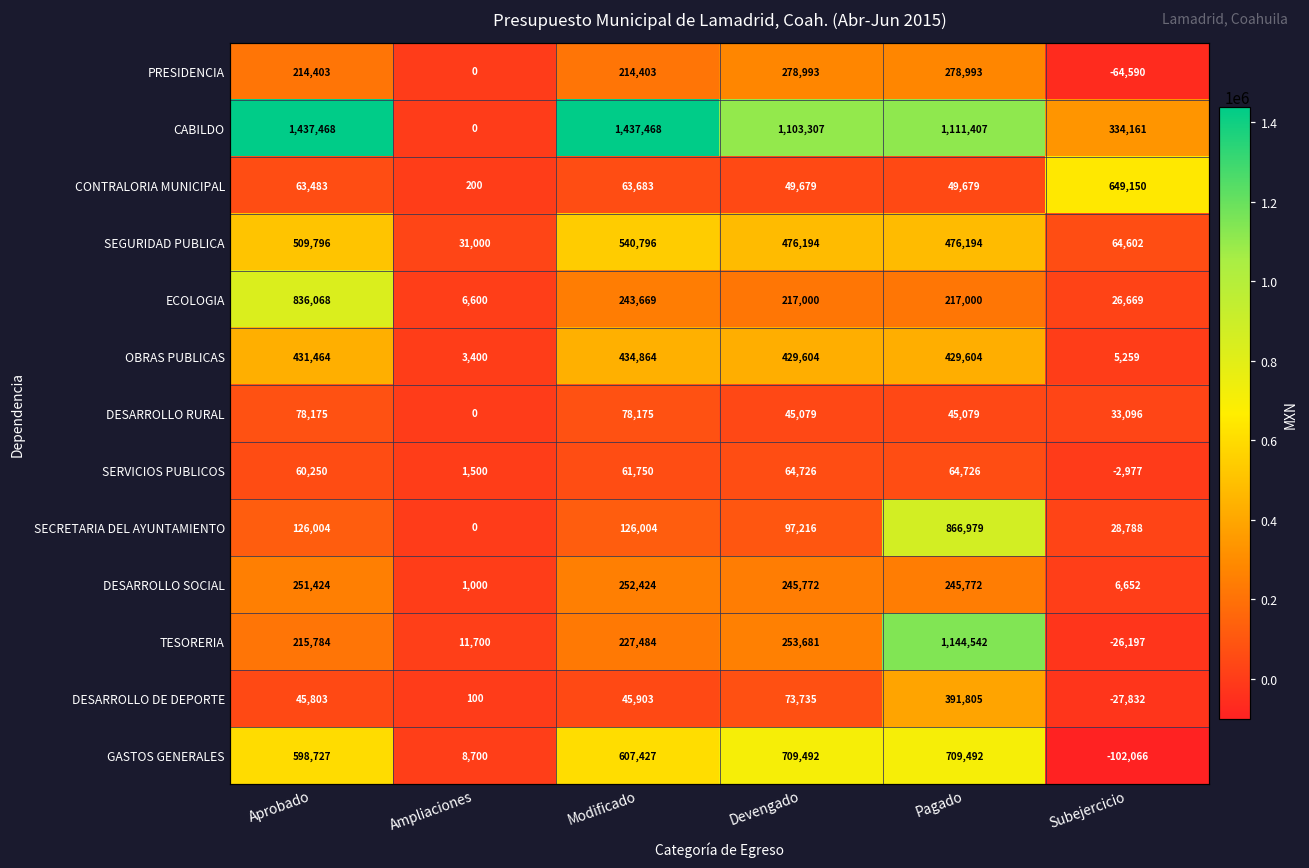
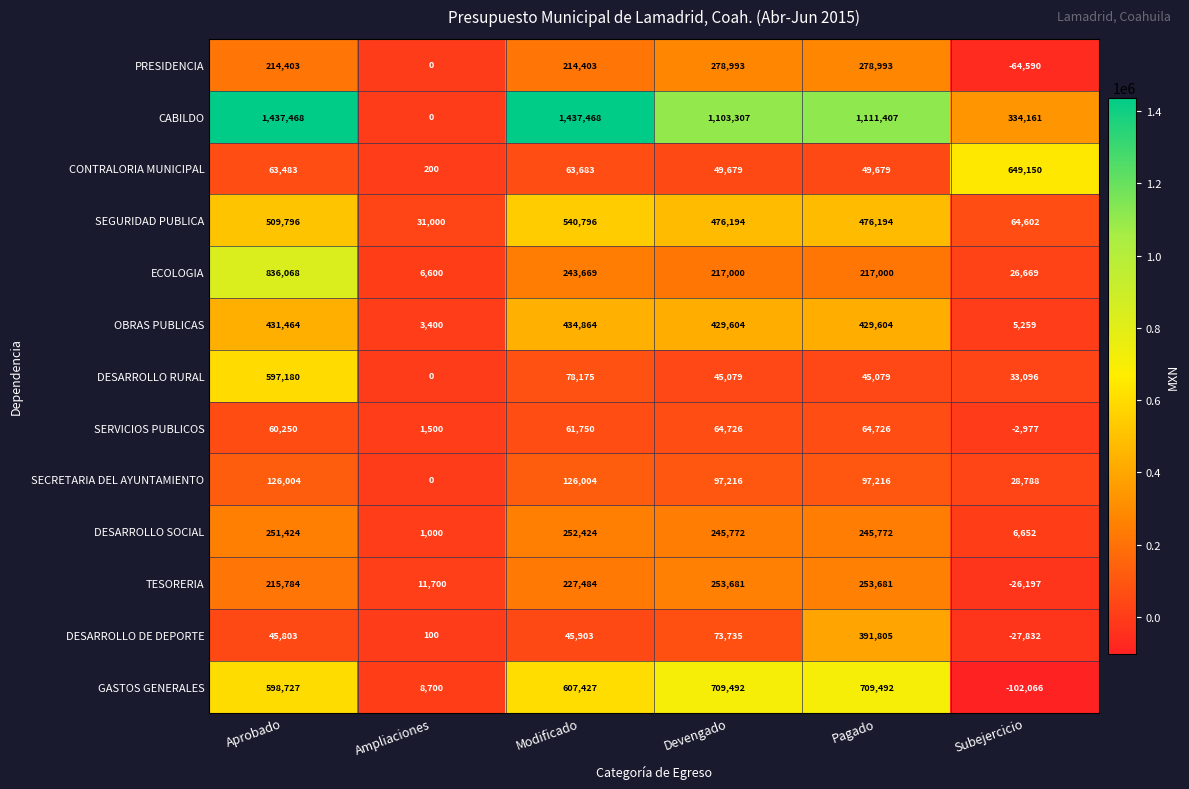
DESARROLLO RURAL, Aprobado: 78,175 -> 597,180
SECRETARIA DEL AYUNTAMIENTO, Pagado: 866,979 -> 97,216
TESORERIA, Pagado: 1,144,542 -> 253,681
